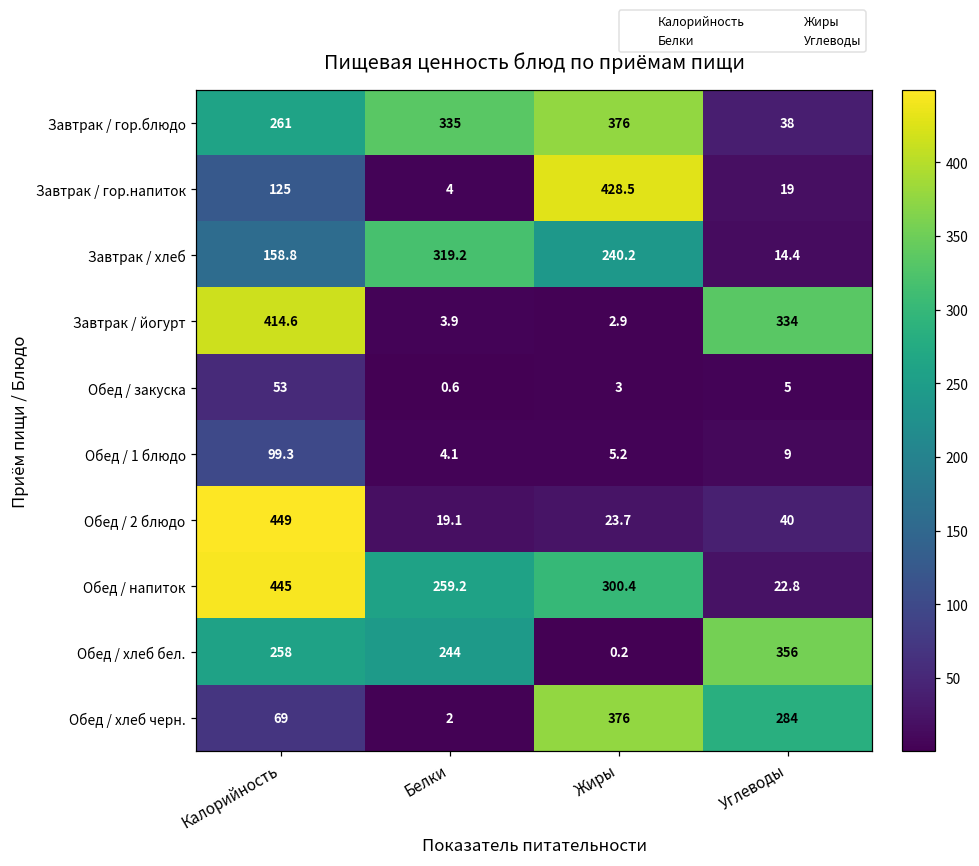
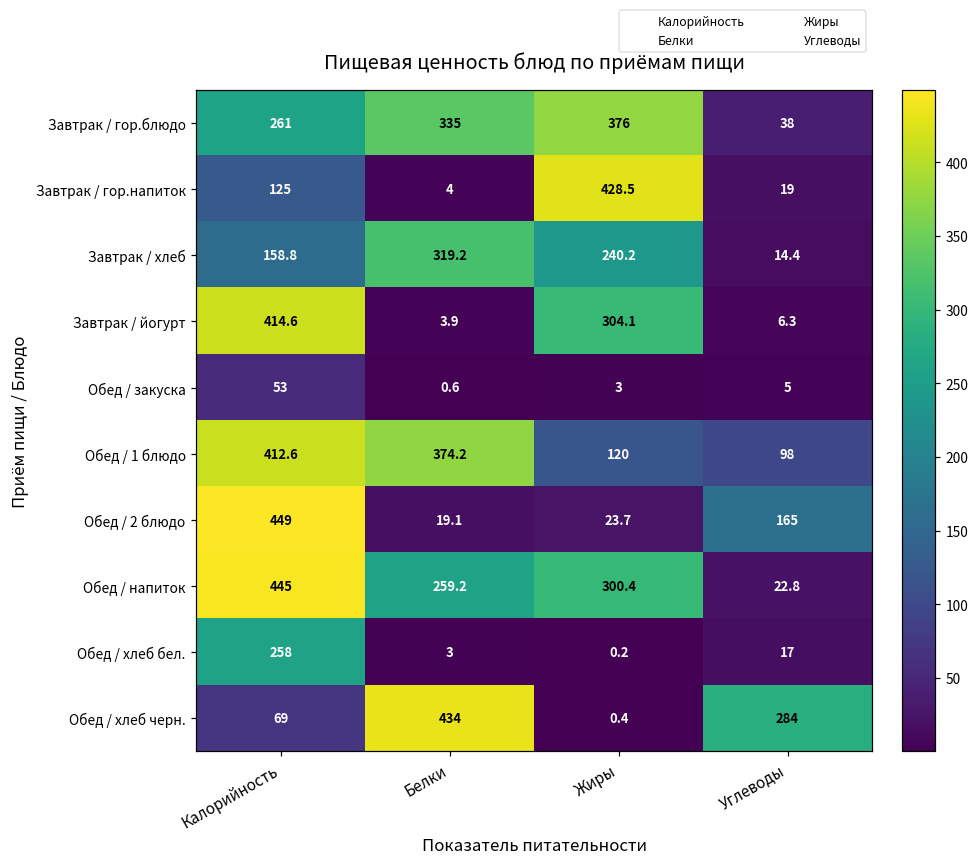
Завтрак / йогурт, Жиры: 2.9 -> 304.1
Завтрак / йогурт, Углеводы: 334 -> 6.3
Обед / 1 блюдо, Калорийность: 99.3 -> 412.6
Обед / 1 блюдо, Белки: 4.1 -> 374.2
Обед / 1 блюдо, Жиры: 5.2 -> 120
Обед / 1 блюдо, Углеводы: 9 -> 98
Обед / 2 блюдо, Углеводы: 40 -> 165
Обед / хлеб бел., Белки: 244 -> 3
Обед / хлеб бел., Углеводы: 356 -> 17
Обед / хлеб черн., Белки: 2 -> 434
Обед / хлеб черн., Жиры: 376 -> 0.4
